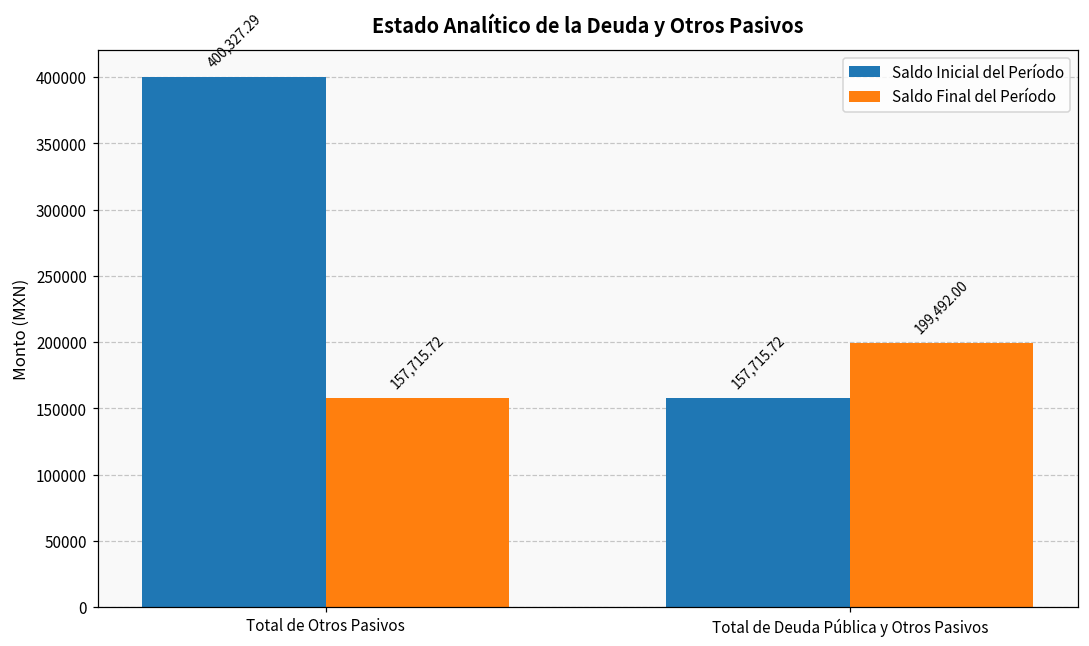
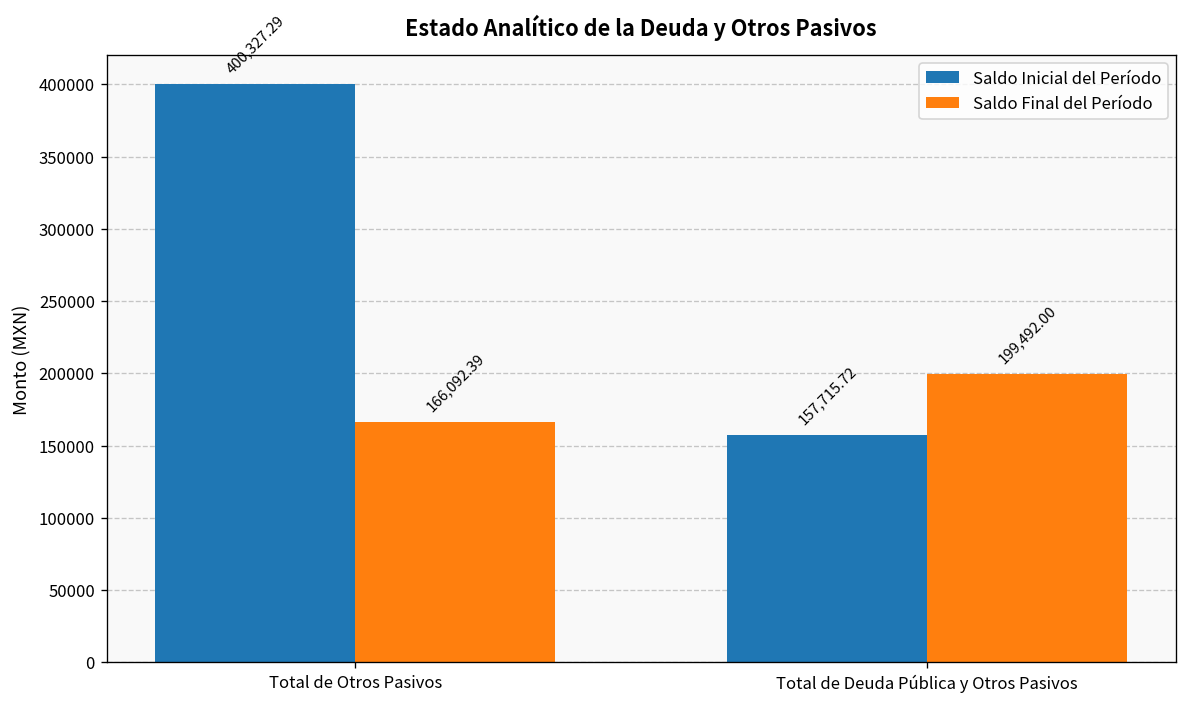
Saldo Final del Período, Total de Otros Pasivos: 157,715.72 -> 166,092.39
